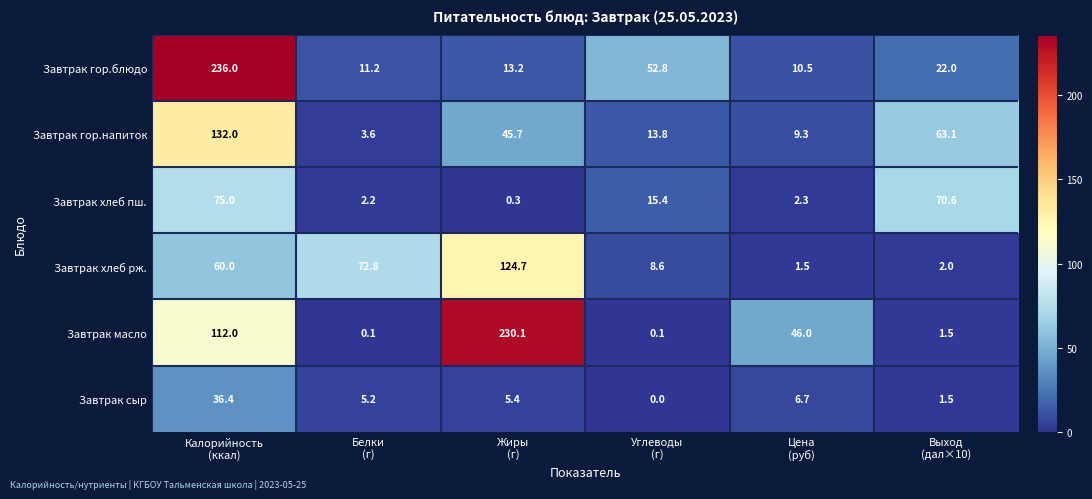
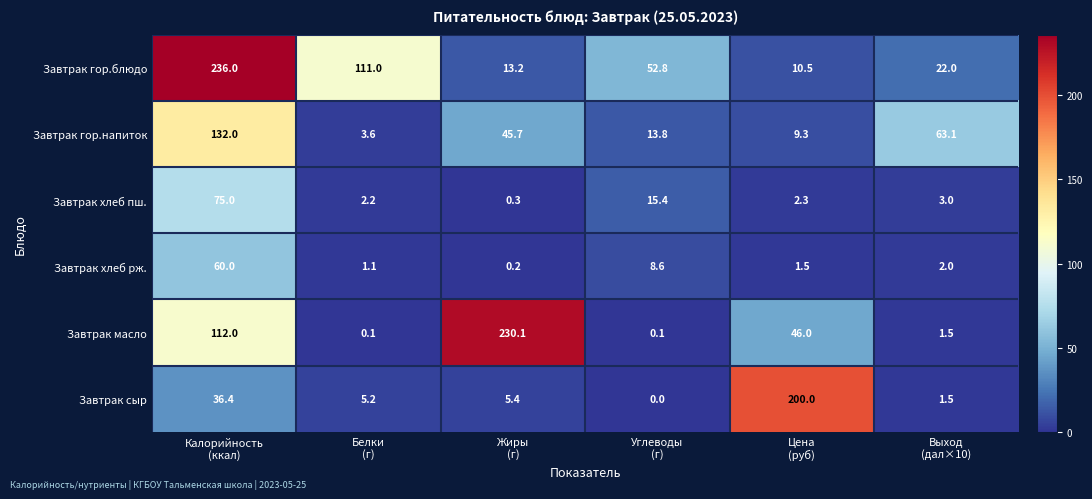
Завтрак гор.блюдо, Белки (г): 11.2 -> 111.0
Завтрак хлеб пш., Выход (дал×10): 70.6 -> 3.0
Завтрак хлеб рж., Белки (г): 72.8 -> 1.1
Завтрак хлеб рж., Жиры (г): 124.7 -> 0.2
Завтрак сыр, Цена (руб): 6.7 -> 200.0
